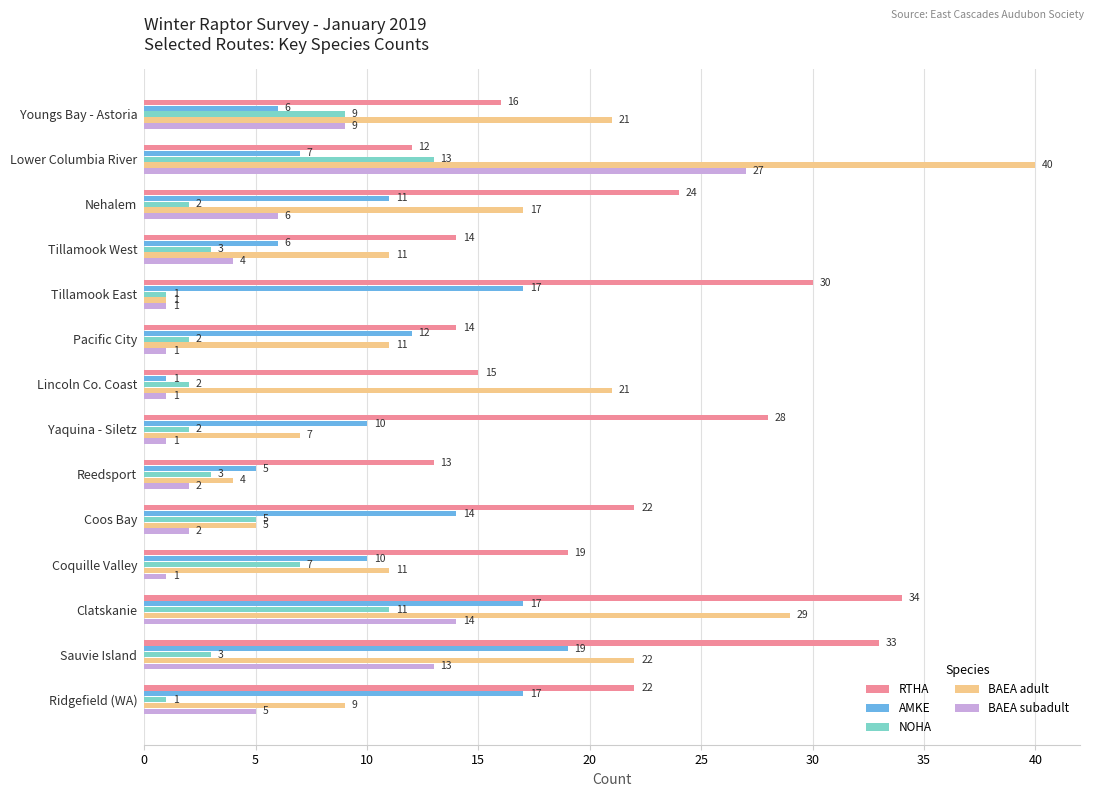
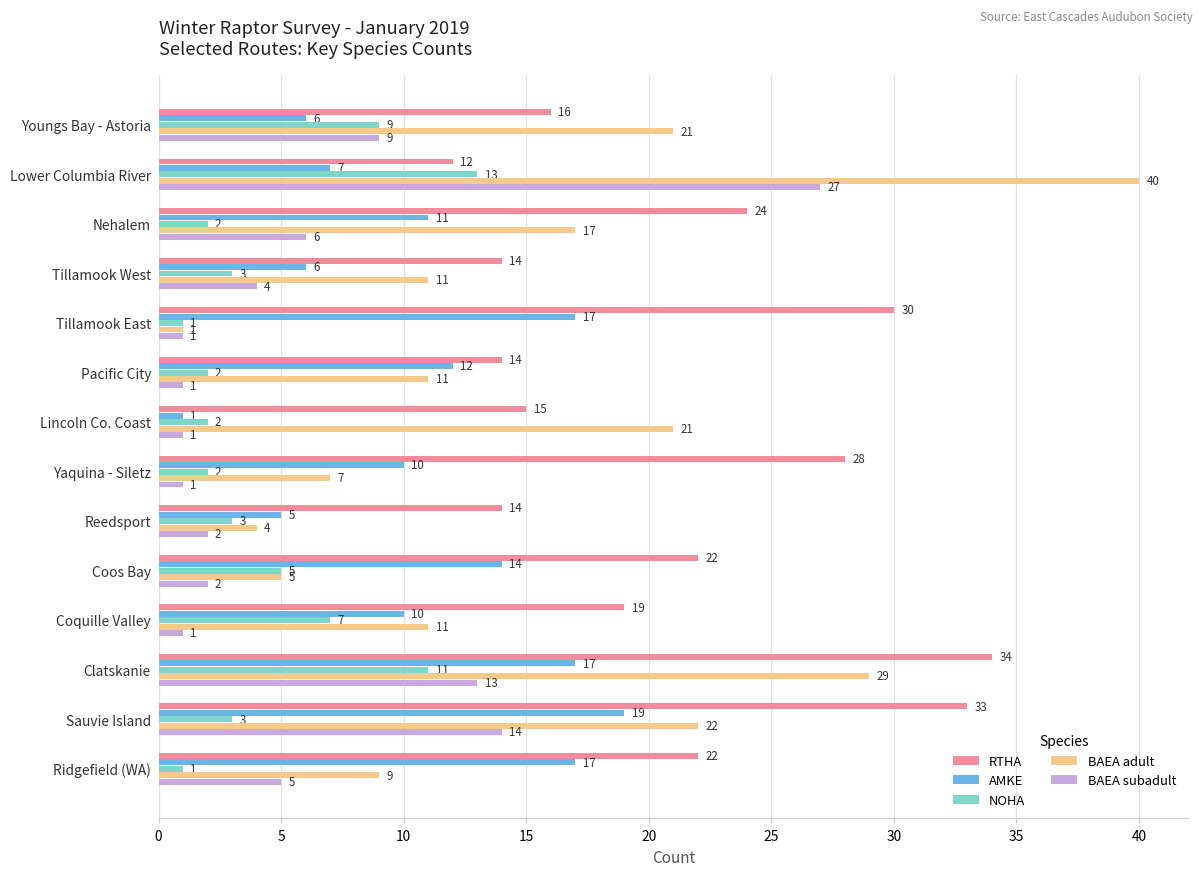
RTHA, Reedsport: 13 -> 14
BAEA subadult, Clatskanie: 14 -> 13
BAEA subadult, Sauvie Island: 13 -> 14
